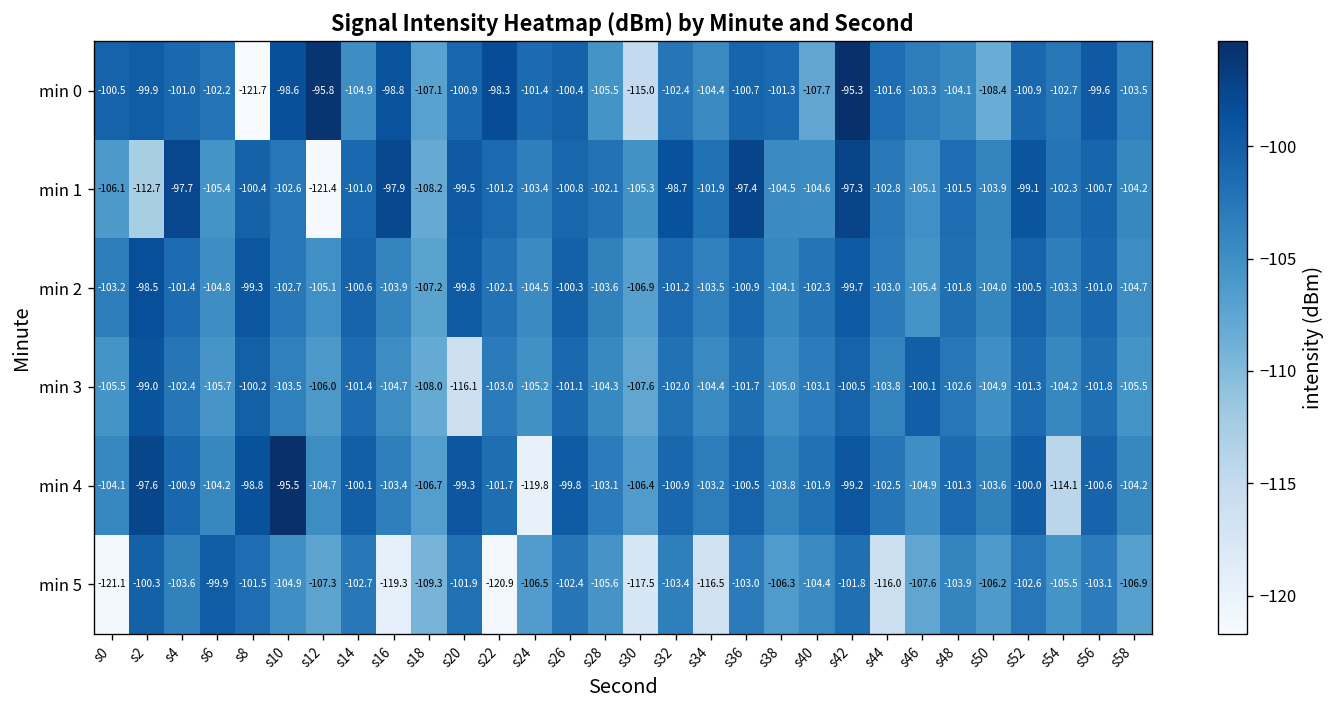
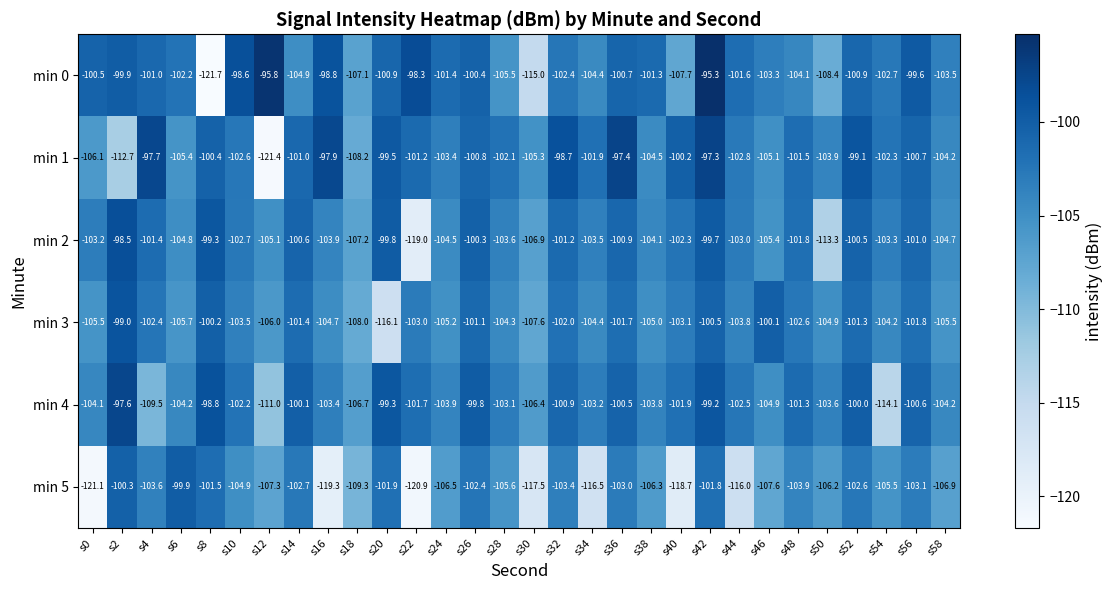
min 1, s40: -104.6 -> -100.2
min 2, s22: -102.1 -> -119.0
min 2, s50: -104.0 -> -113.3
min 4, s4: -100.9 -> -109.5
min 4, s10: -95.5 -> -102.2
min 4, s12: -104.7 -> -111.0
min 4, s24: -119.8 -> -103.9
min 5, s40: -104.4 -> -118.7
